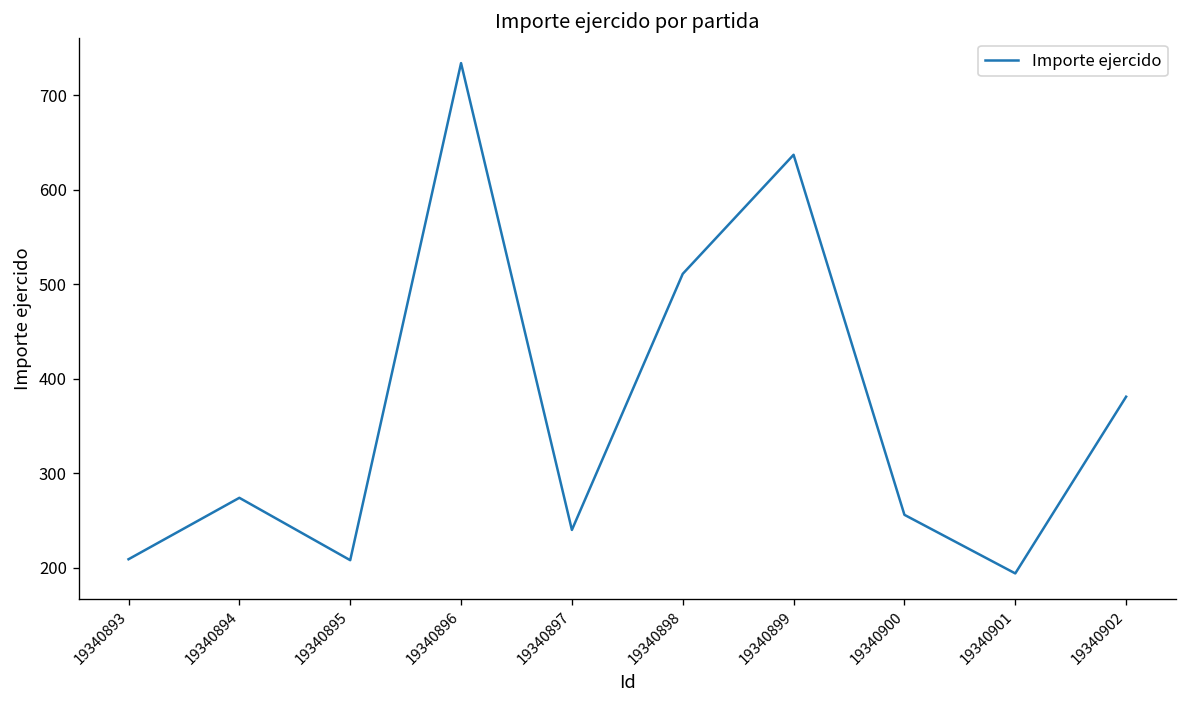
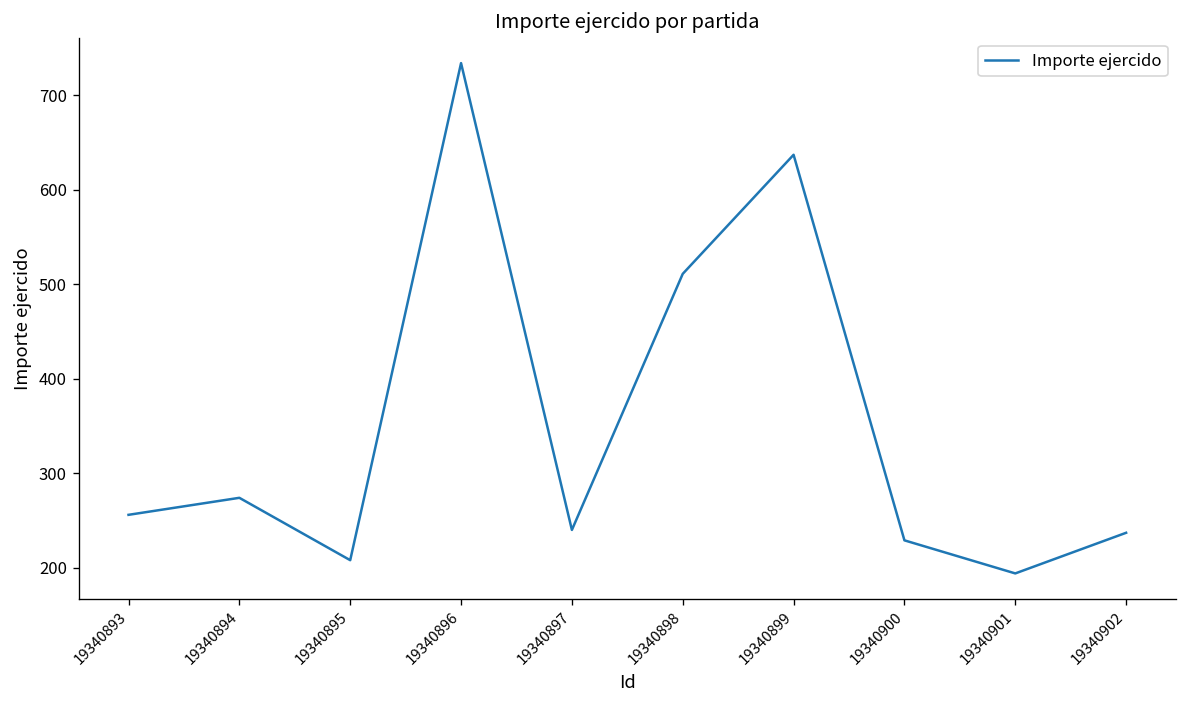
19340893: 210 -> 260
19340900: 260 -> 230
19340902: 380 -> 240
